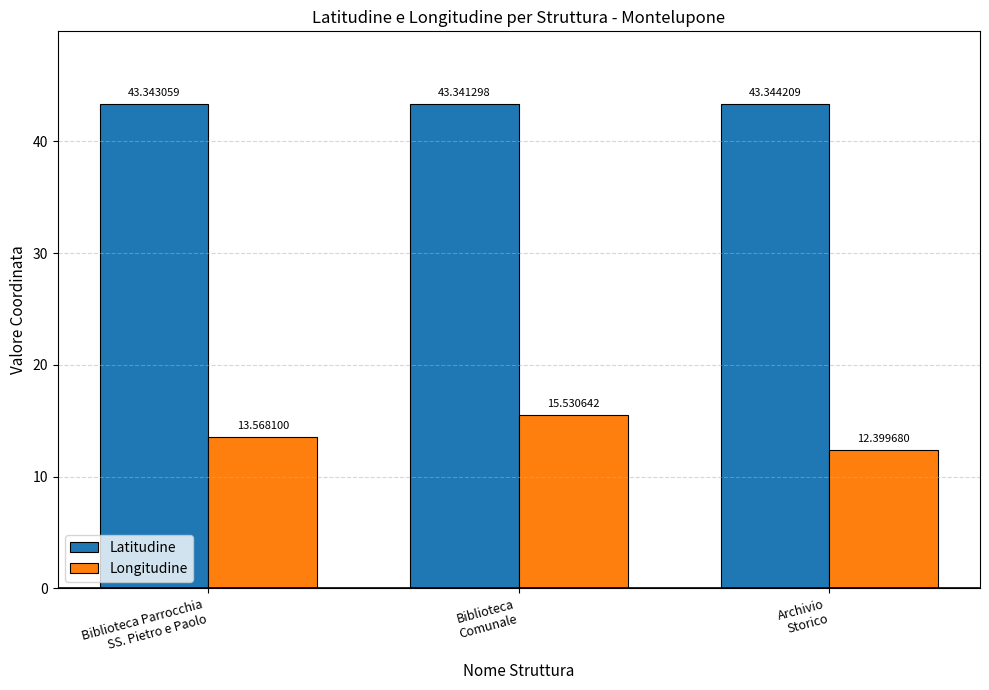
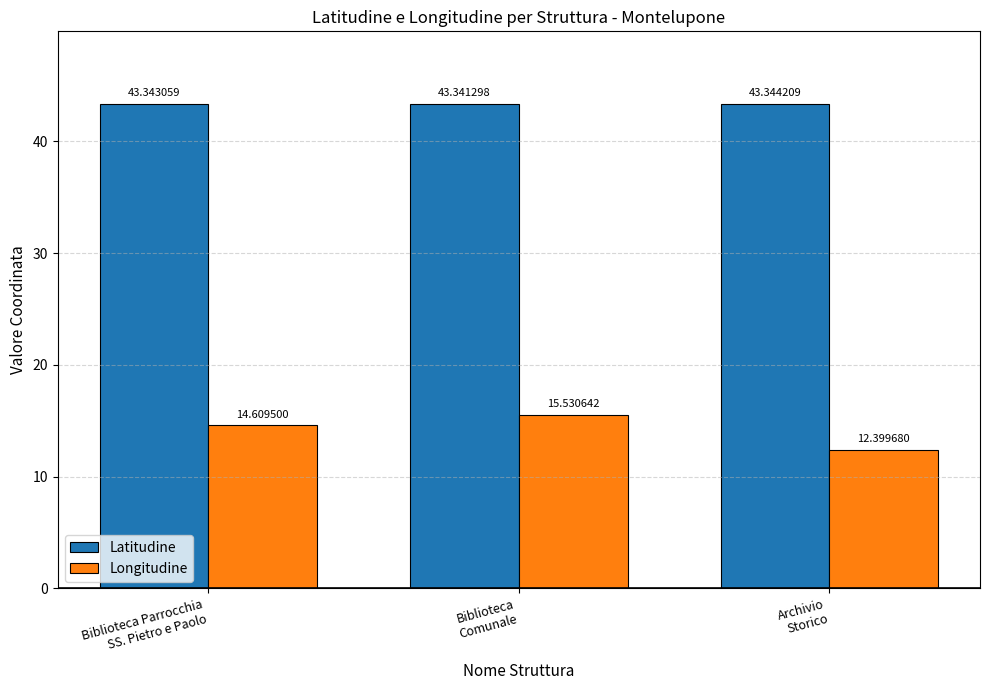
Longitudine, Biblioteca Parrocchia SS. Pietro e Paolo: 13.568100 -> 14.609500
